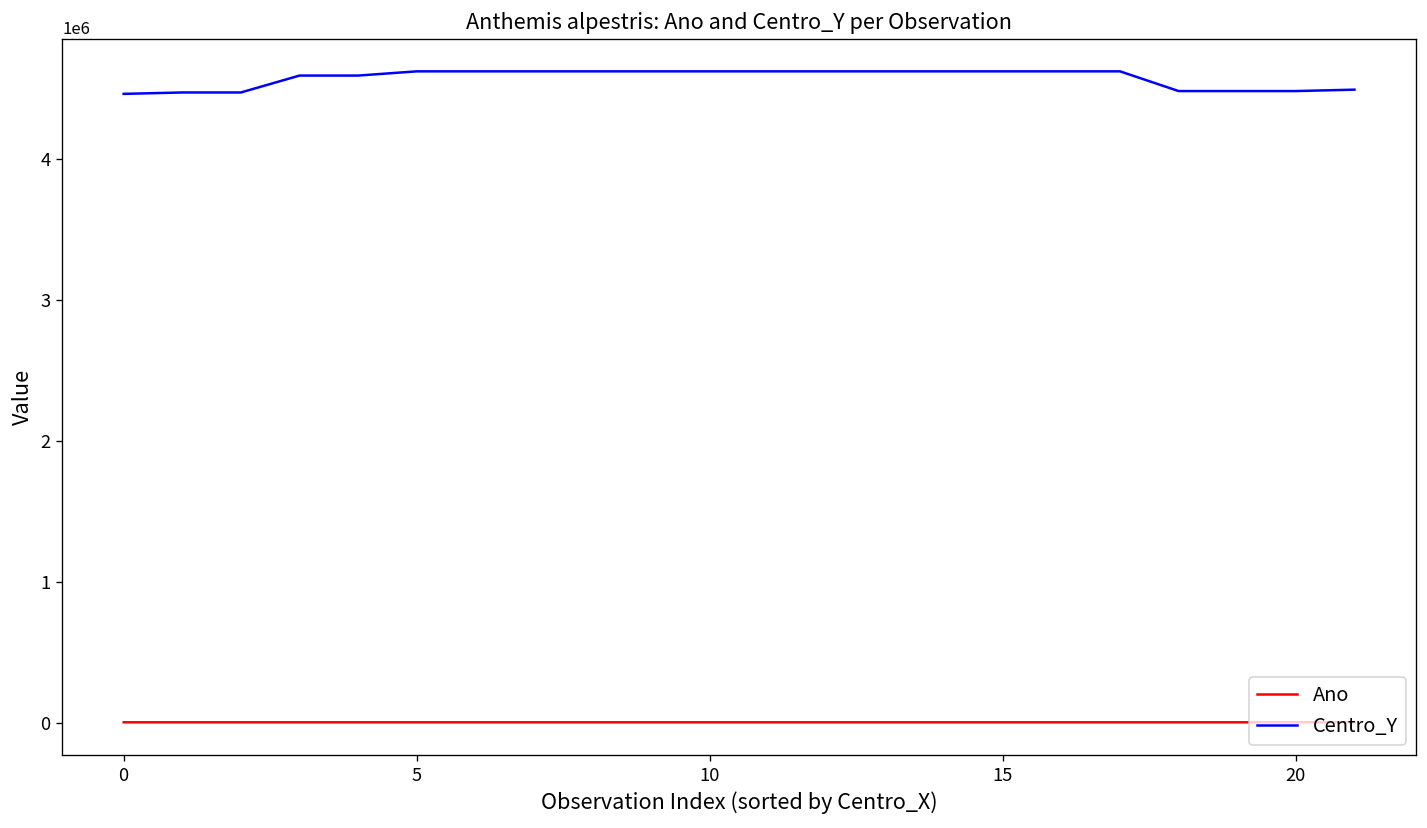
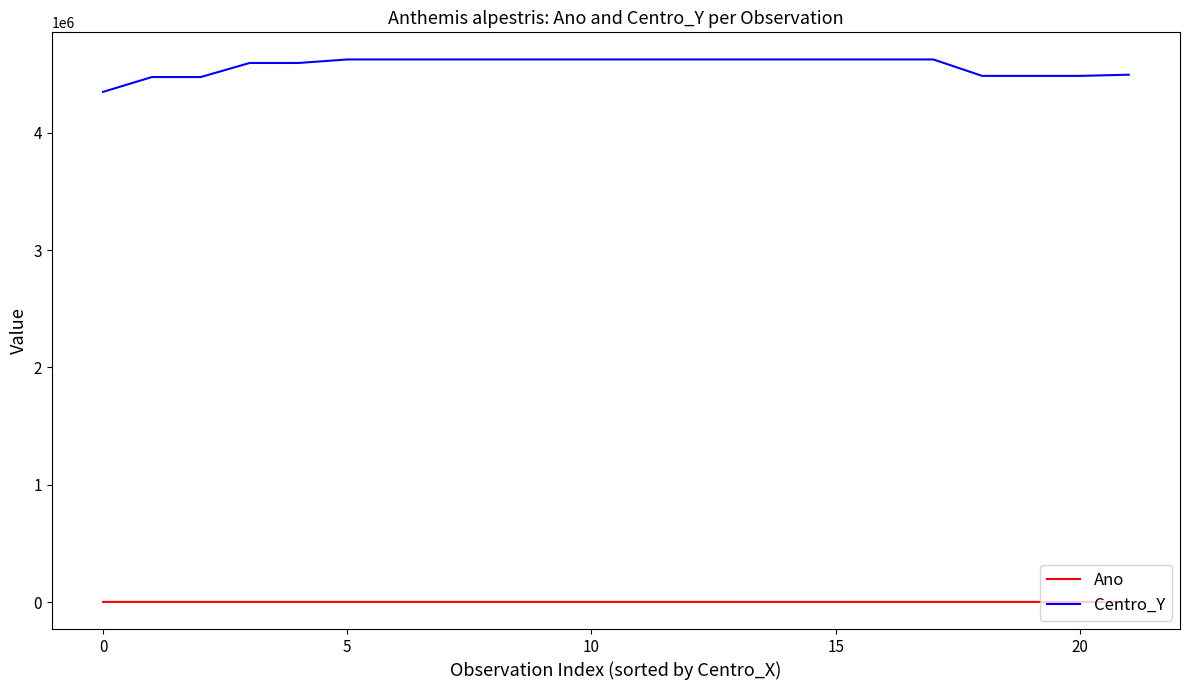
Centro_Y, 0: 4470000 -> 4350000
